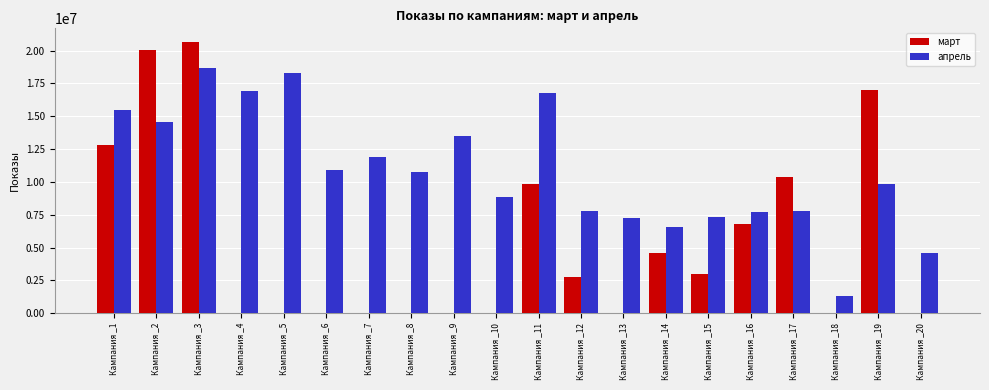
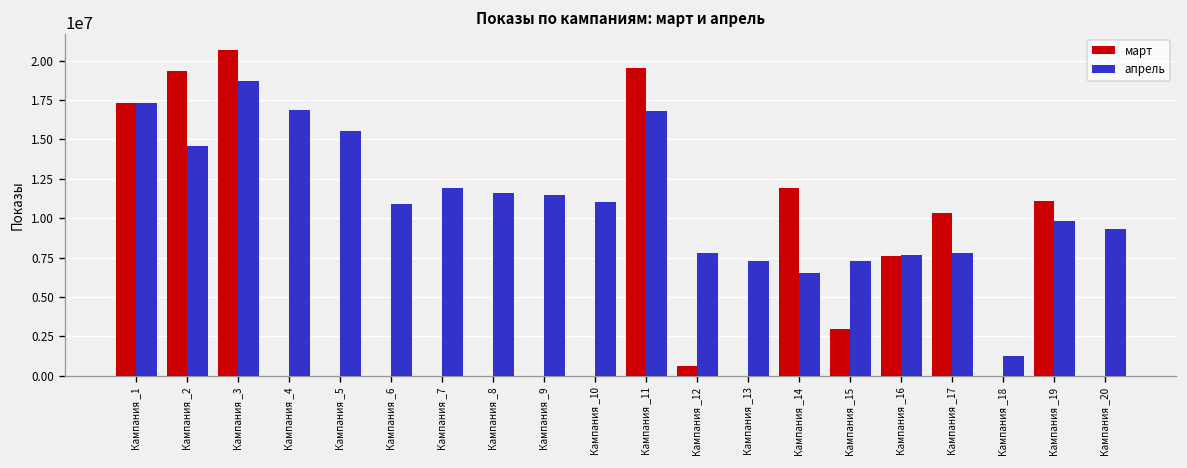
март, Кампания _1: 12800000 -> 17300000
апрель, Кампания _1: 15500000 -> 17300000
март, Кампания _2: 20100000 -> 19400000
апрель, Кампания _5: 18300000 -> 15600000
апрель, Кампания _8: 10800000 -> 11600000
апрель, Кампания _9: 13500000 -> 11500000
апрель, Кампания _10: 8900000 -> 11000000
март, Кампания _11: 9800000 -> 19500000
март, Кампания _12: 2800000 -> 600000
март, Кампания _14: 4500000 -> 11900000
март, Кампания _16: 6800000 -> 7600000
март, Кампания _19: 17000000 -> 11100000
апрель, Кампания _20: 4600000 -> 9300000
